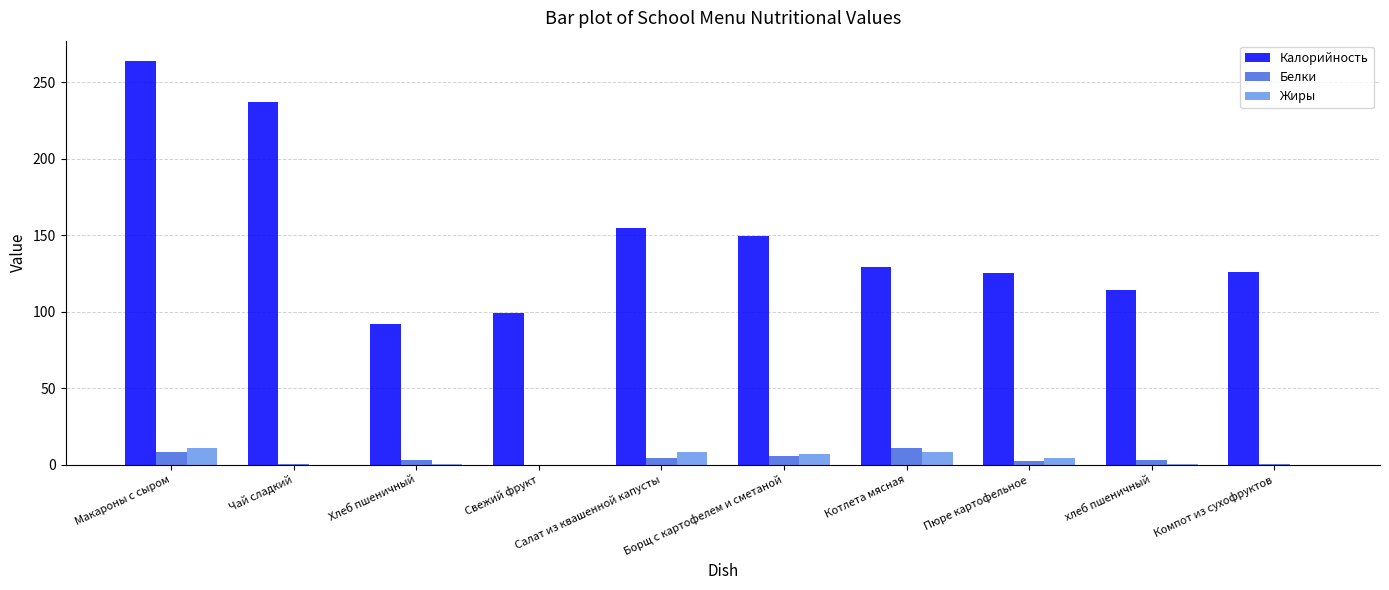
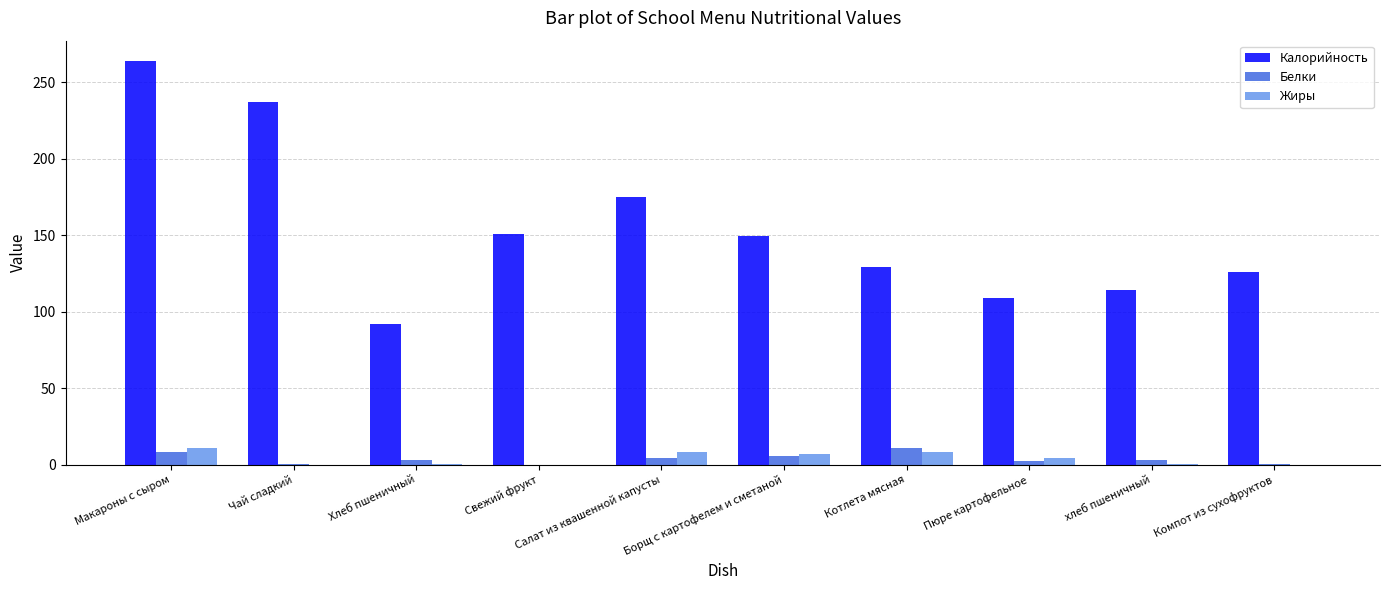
Калорийность, Свежий фрукт: 99 -> 151
Калорийность, Салат из квашенной капусты: 155 -> 175
Калорийность, Пюре картофельное: 125 -> 109
